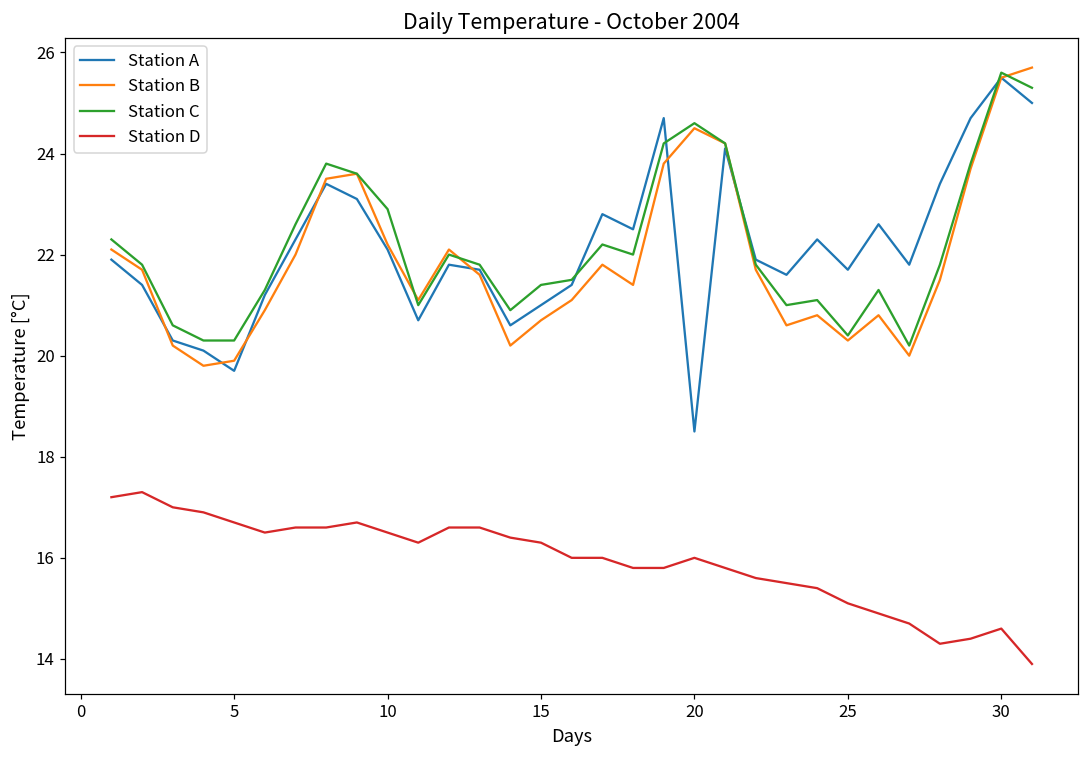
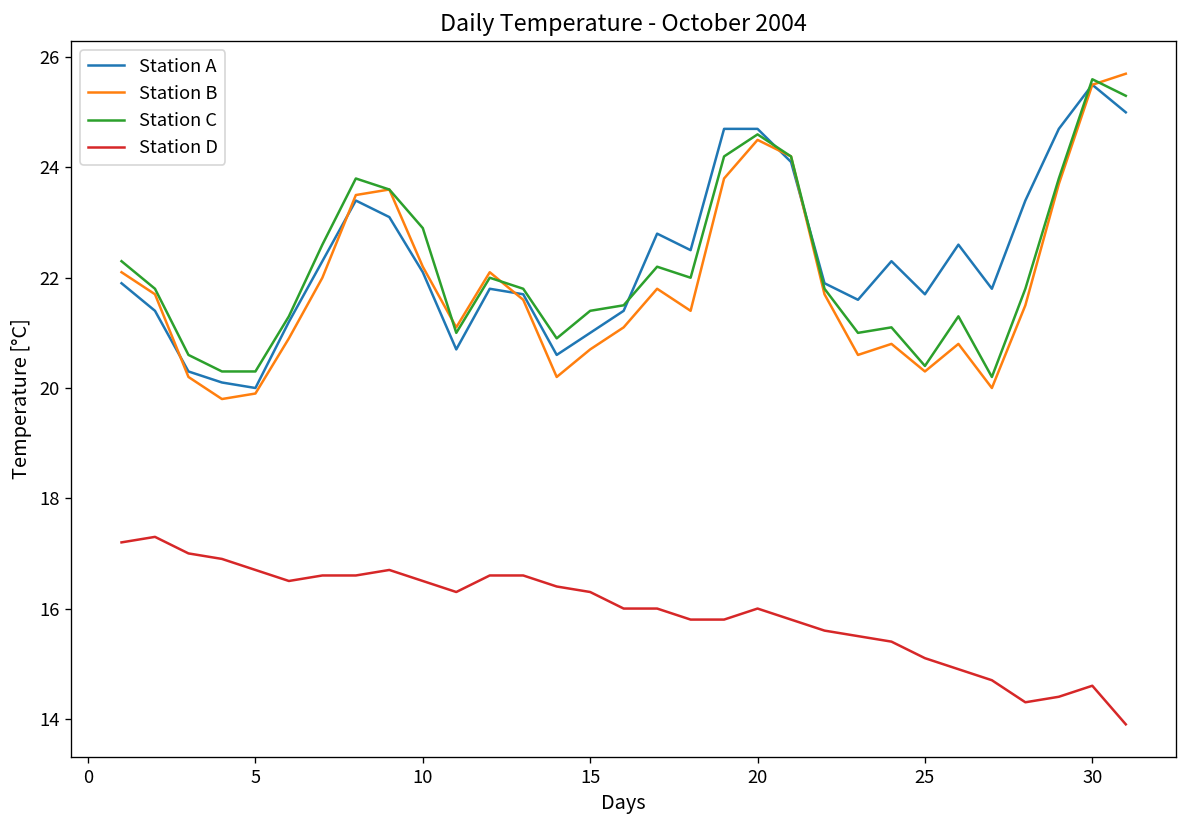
Station A, 5: 19.7 -> 20.0
Station A, 20: 18.5 -> 24.7
